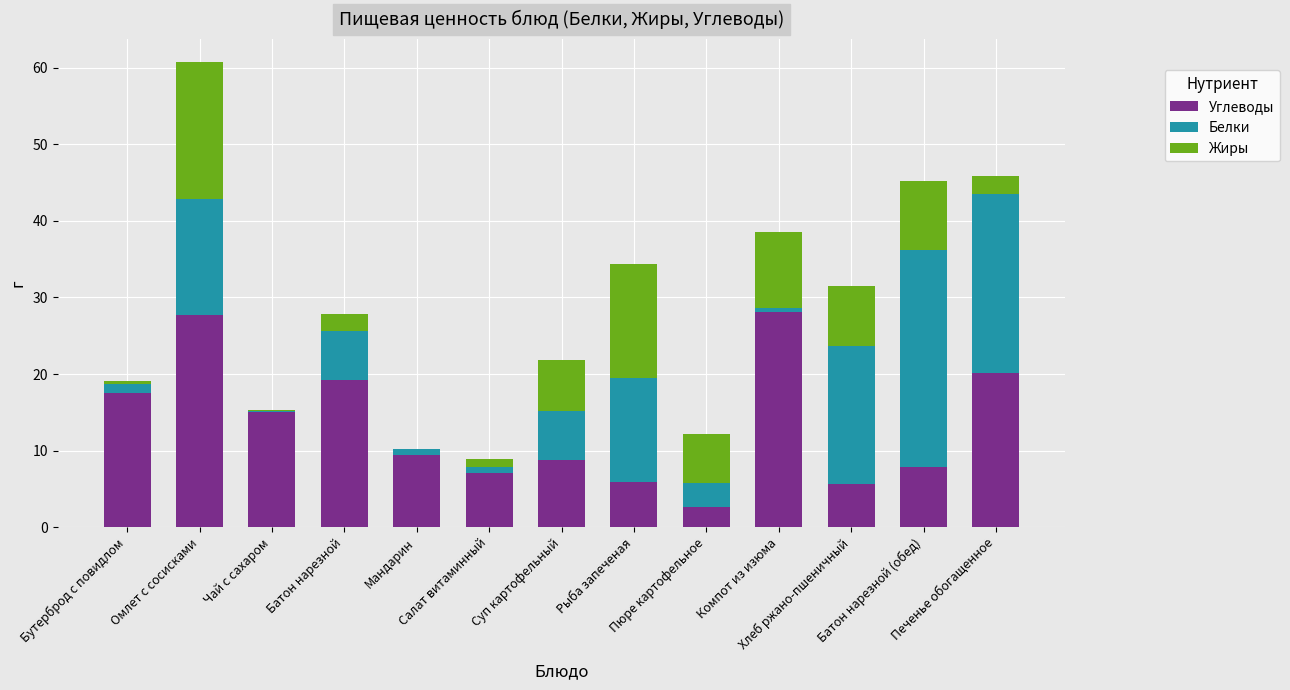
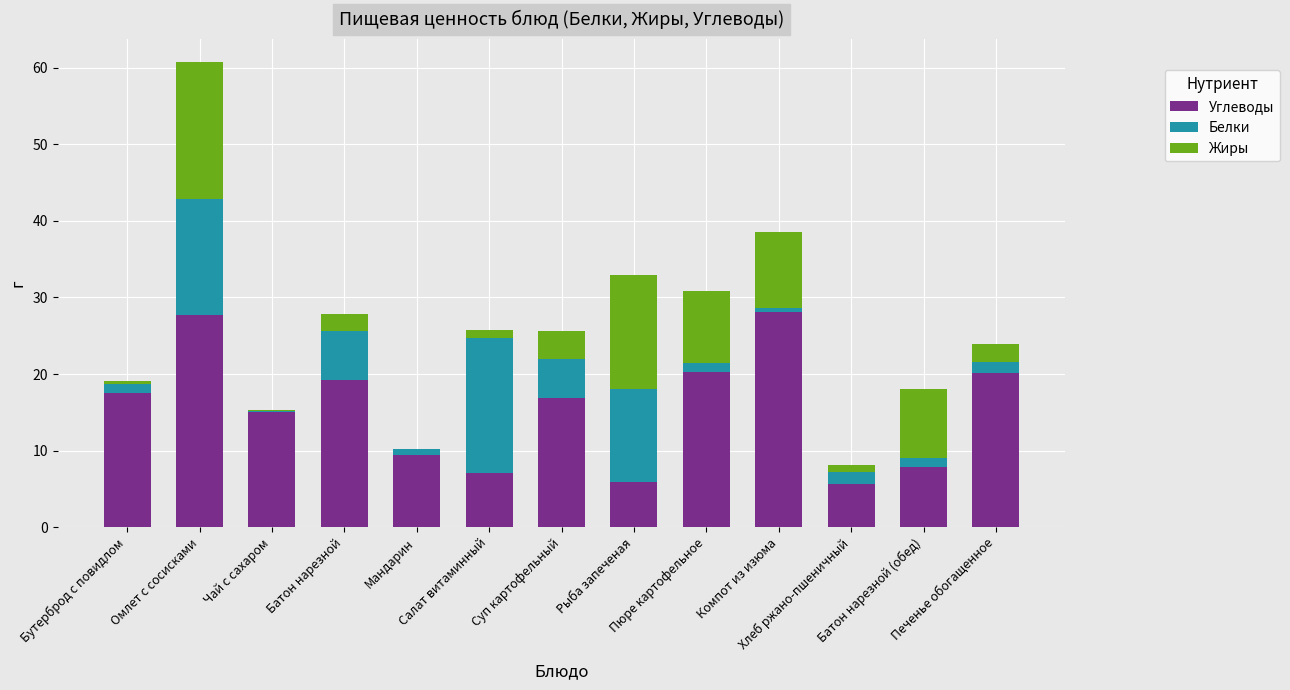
Белки, Салат витаминный: 1 -> 18
Углеводы, Суп картофельный: 9 -> 17
Белки, Суп картофельный: 6 -> 5
Жиры, Суп картофельный: 7 -> 4
Белки, Рыба запеченая: 14 -> 12
Углеводы, Пюре картофельное: 3 -> 20
Белки, Пюре картофельное: 3 -> 1
Жиры, Пюре картофельное: 7 -> 10
Белки, Хлеб ржано-пшеничный: 18 -> 2
Жиры, Хлеб ржано-пшеничный: 8 -> 1
Белки, Батон нарезной (обед): 28 -> 1
Белки, Печенье обогащенное: 23 -> 2
